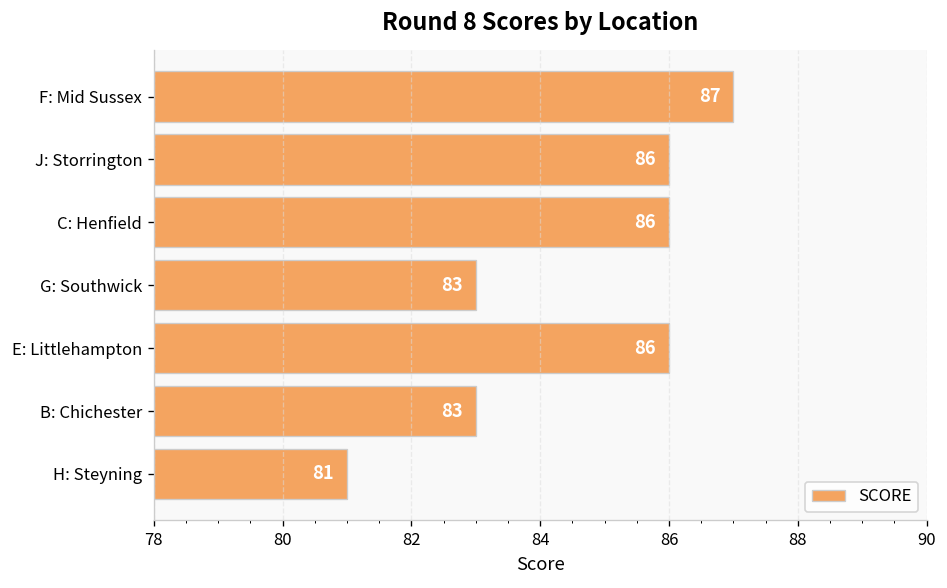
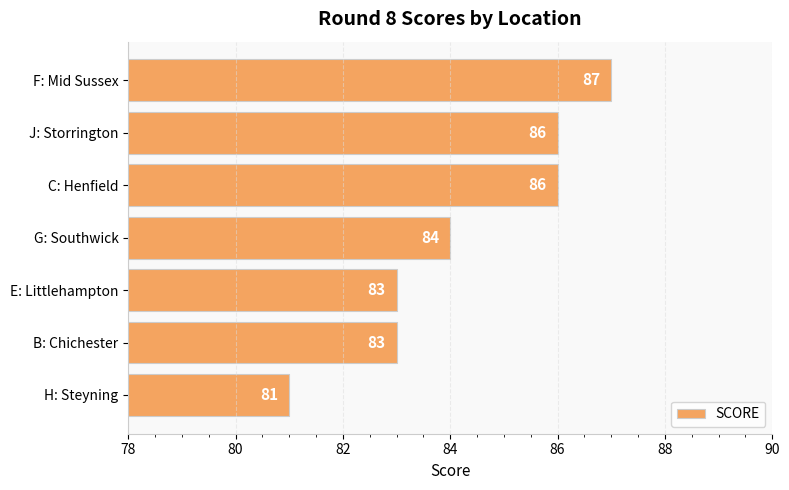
G: Southwick: 83 -> 84
E: Littlehampton: 86 -> 83
